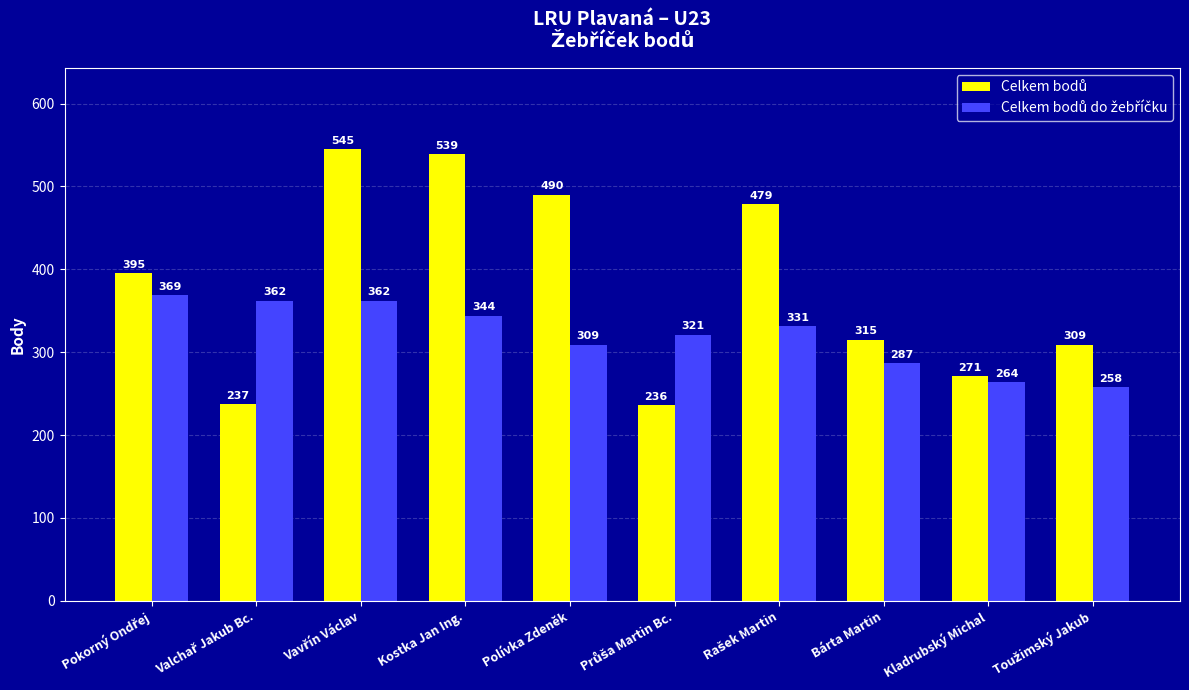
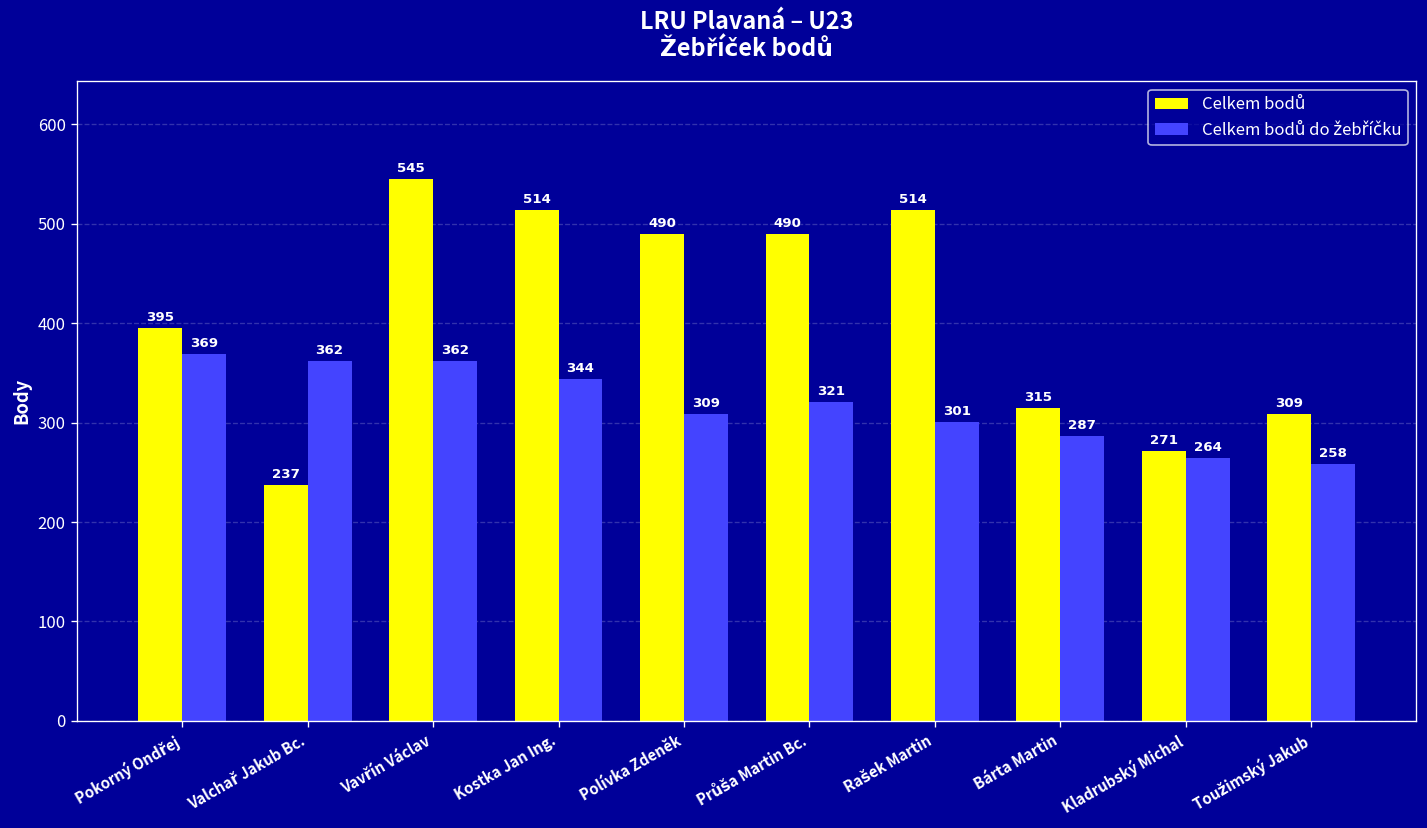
Celkem bodů, Kostka Jan Ing.: 539 -> 514
Celkem bodů, Průša Martin Bc.: 236 -> 490
Celkem bodů, Rašek Martin: 479 -> 514
Celkem bodů do žebříčku, Rašek Martin: 331 -> 301
